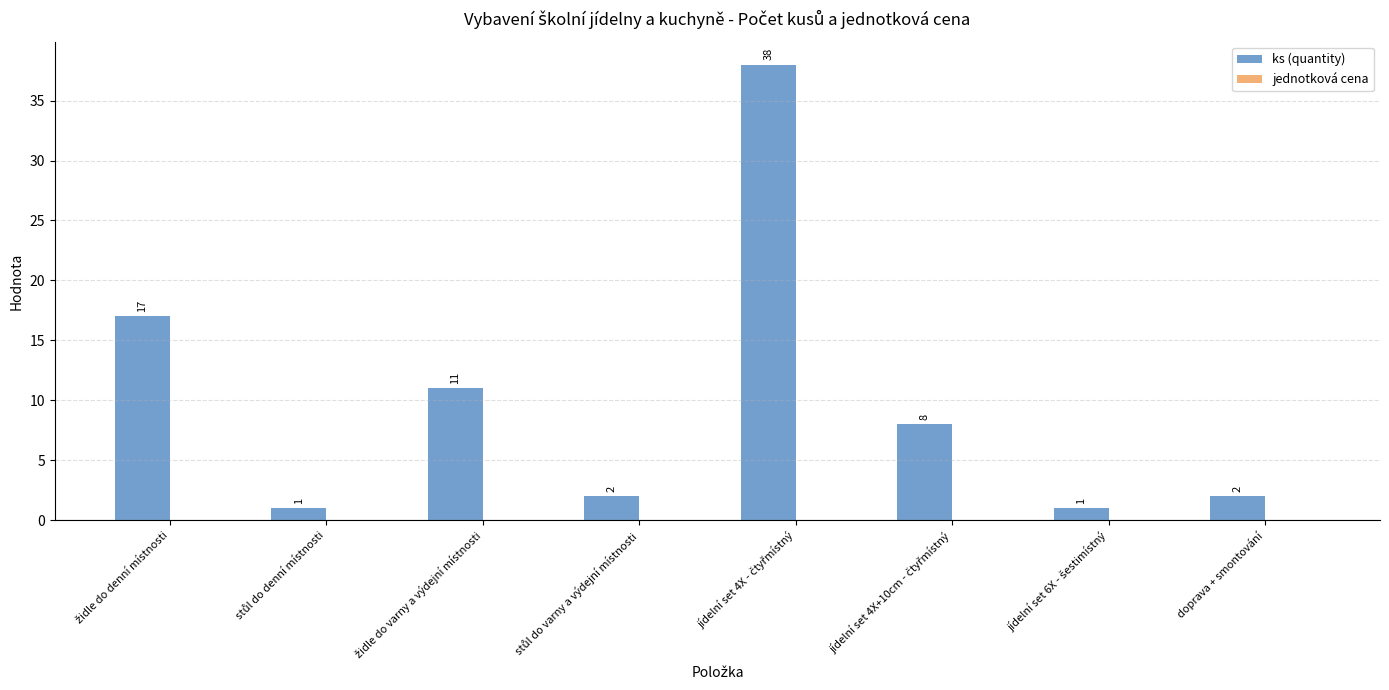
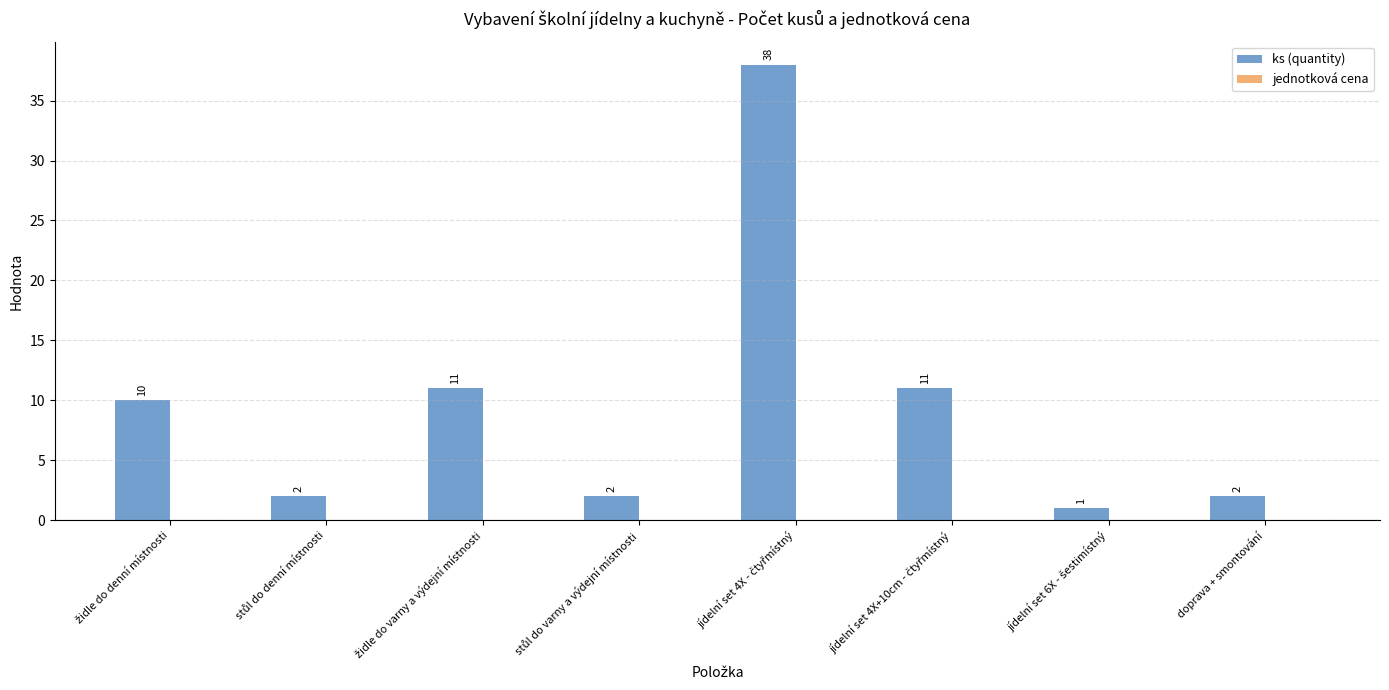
ks (quantity), židle do denní místnosti: 17 -> 10
ks (quantity), stůl do denní místnosti: 1 -> 2
ks (quantity), jídelní set 4X+10cm - čtyřmístný: 8 -> 11
